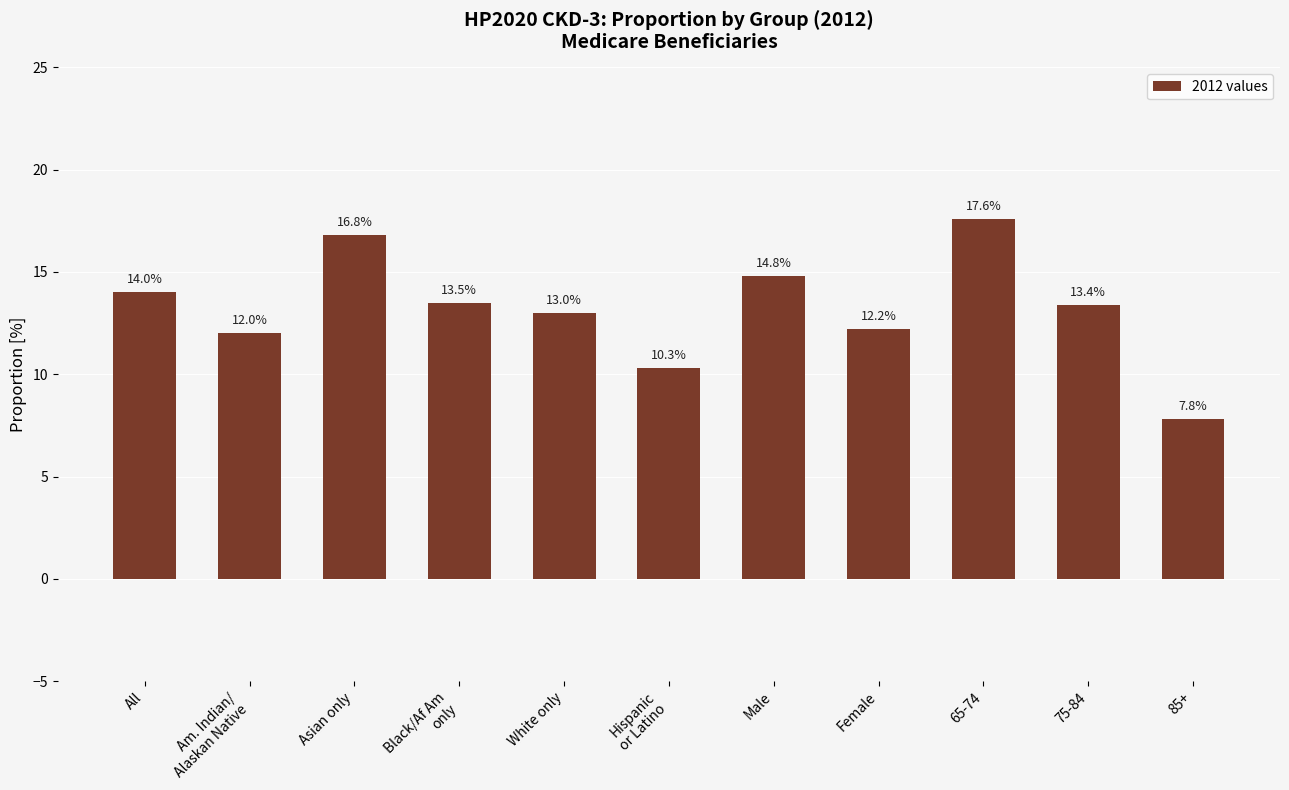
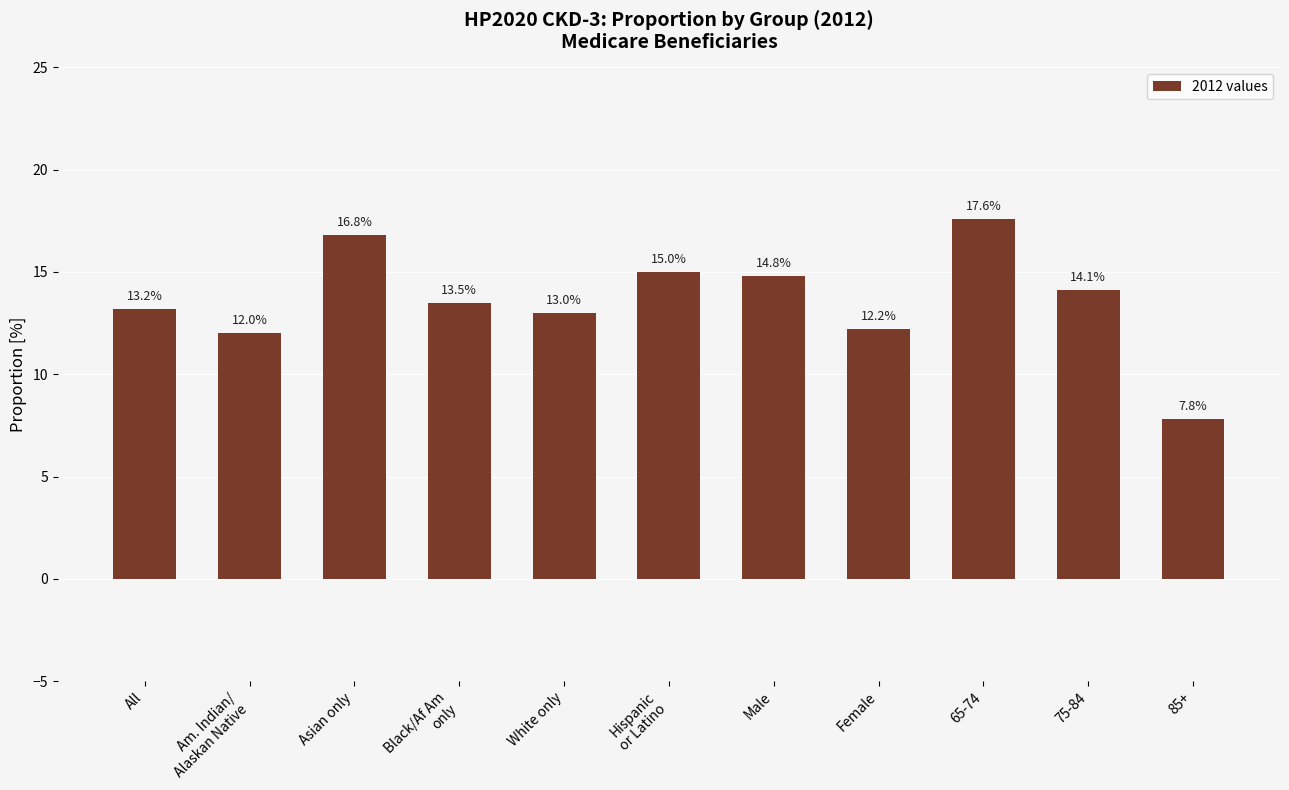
All: 14.0% -> 13.2%
Hispanic or Latino: 10.3% -> 15.0%
75-84: 13.4% -> 14.1%
